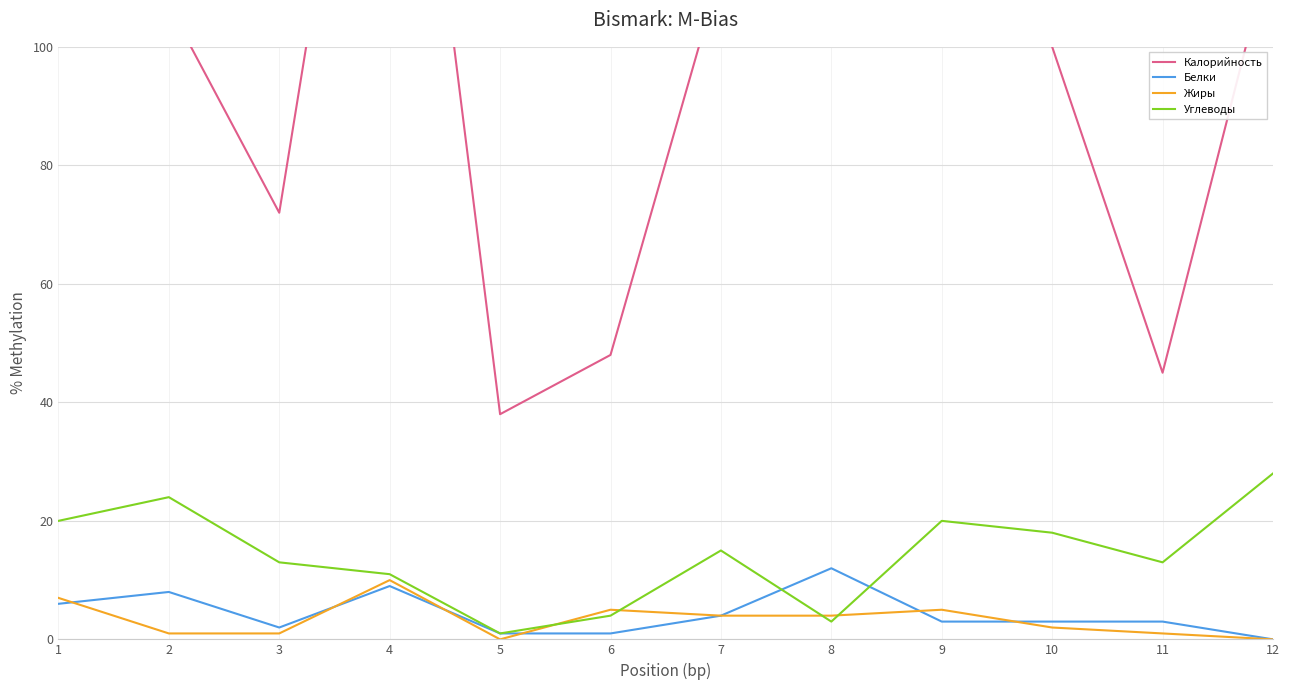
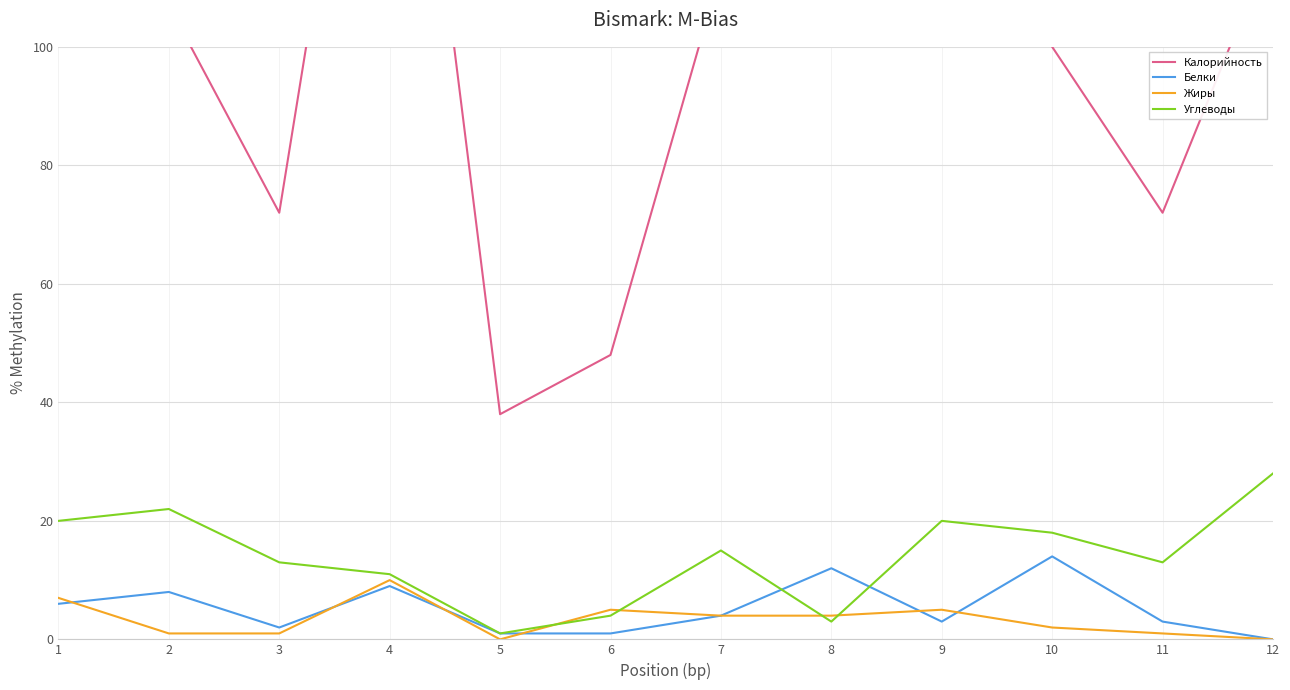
Углеводы, 2: 24 -> 22
Белки, 10: 3 -> 14
Калорийность, 11: 45 -> 72
